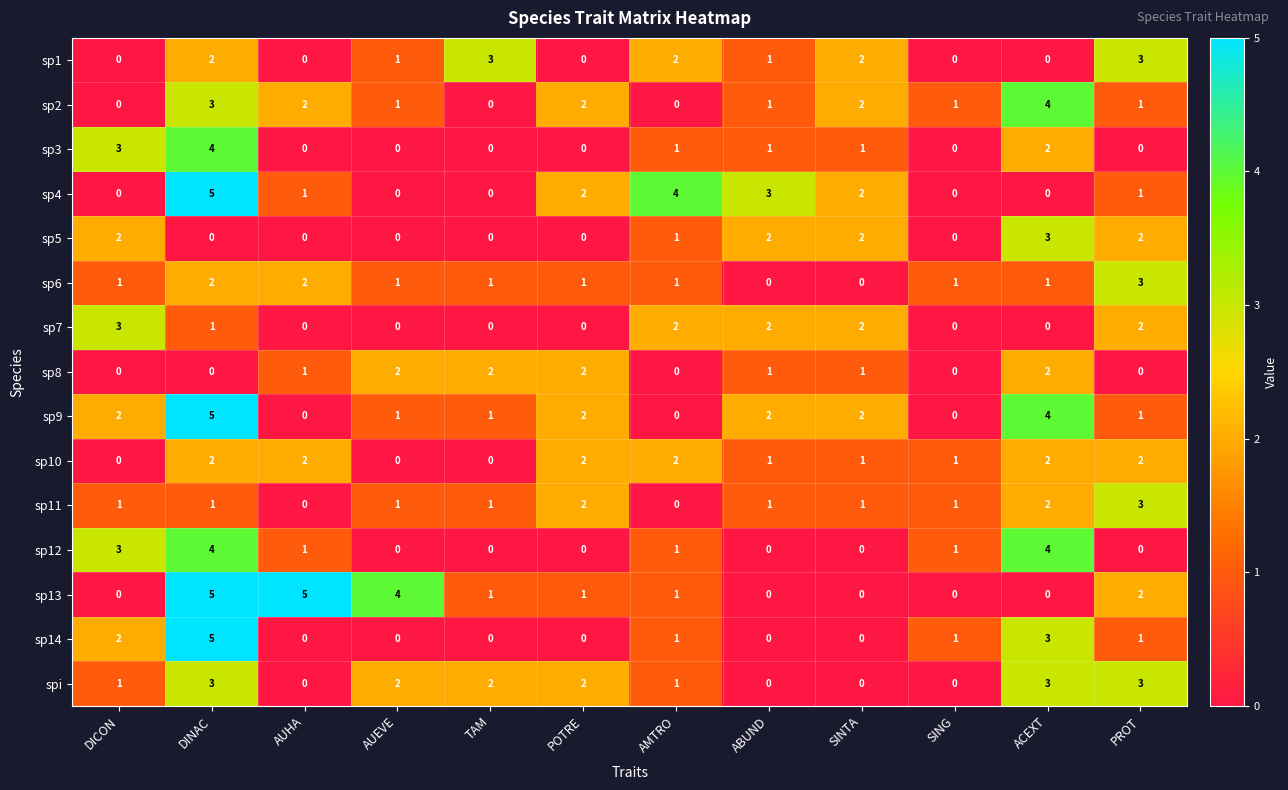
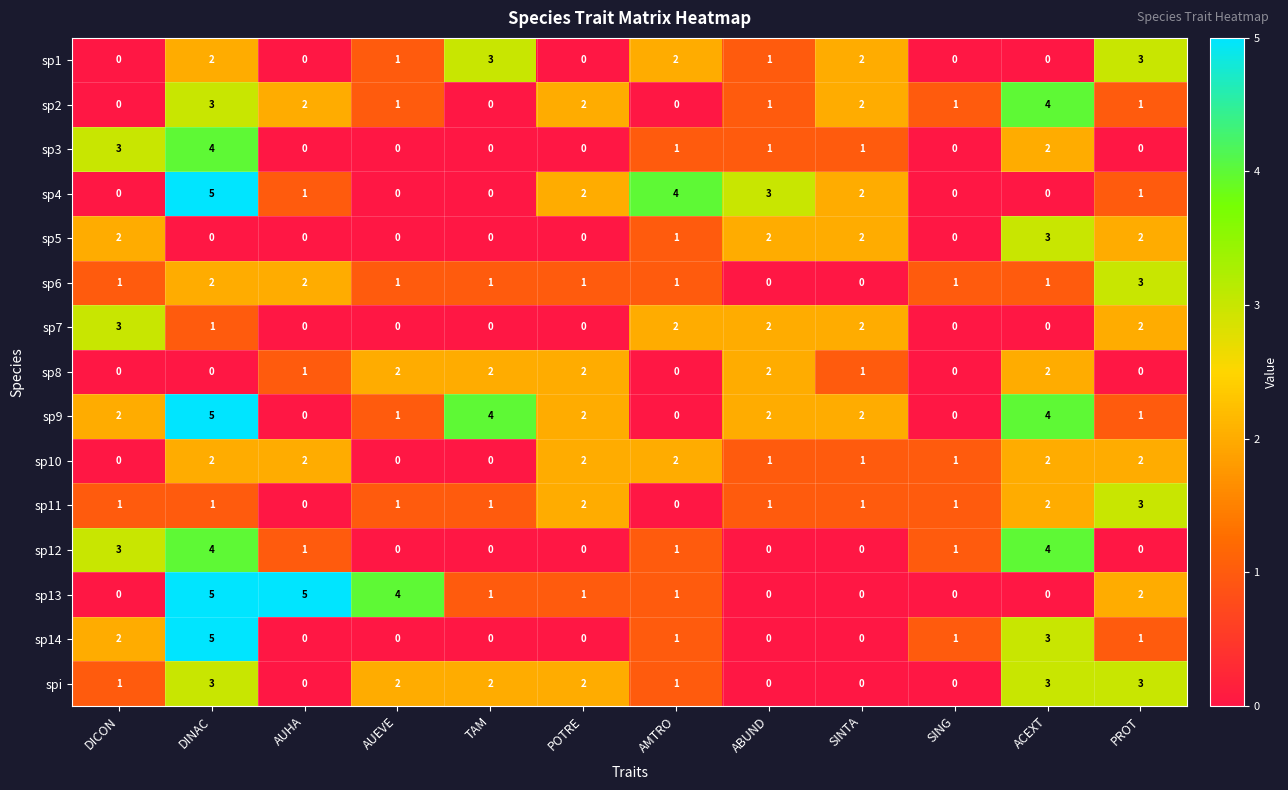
sp8, ABUND: 1 -> 2
sp9, TAM: 1 -> 4
